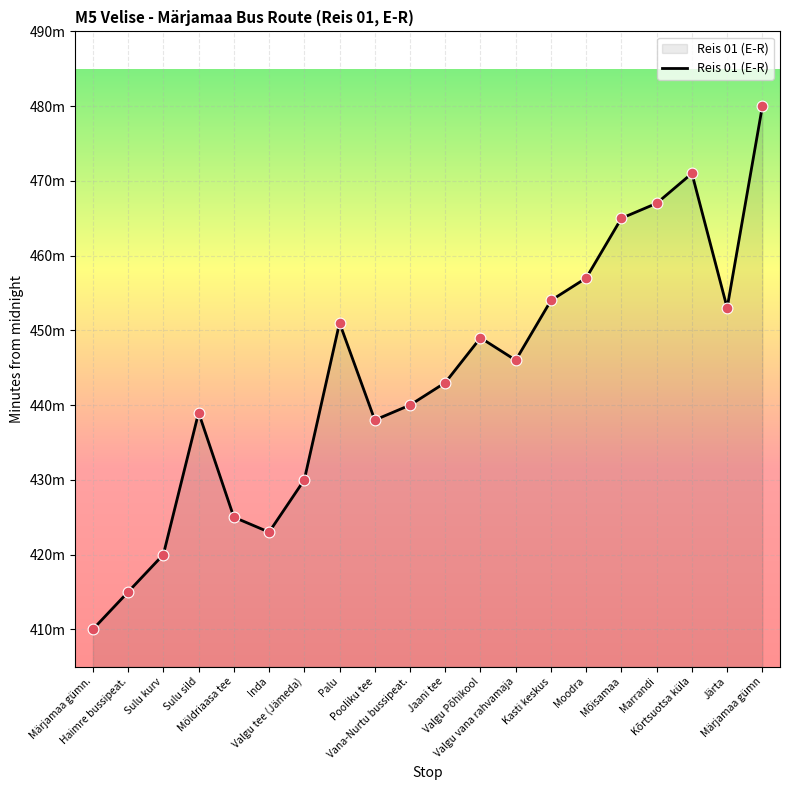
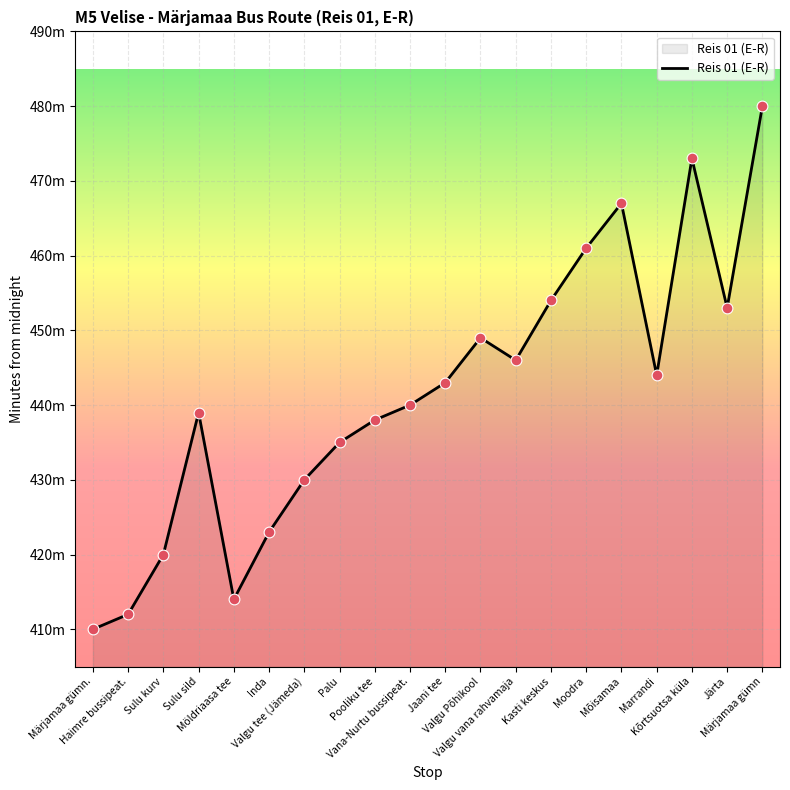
Haimre bussipeat.: 415m -> 412m
Möldriaasa tee: 425m -> 414m
Palu: 451m -> 435m
Moodra: 457m -> 461m
Mõisamaa: 465m -> 467m
Marrandi: 467m -> 444m
Kõrtsuotsa küla: 471m -> 473m
